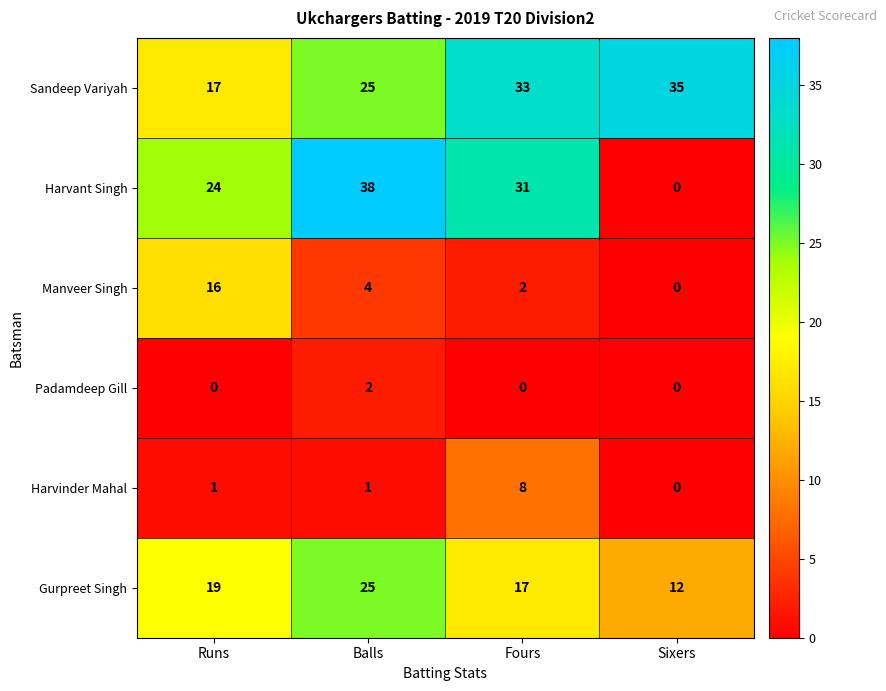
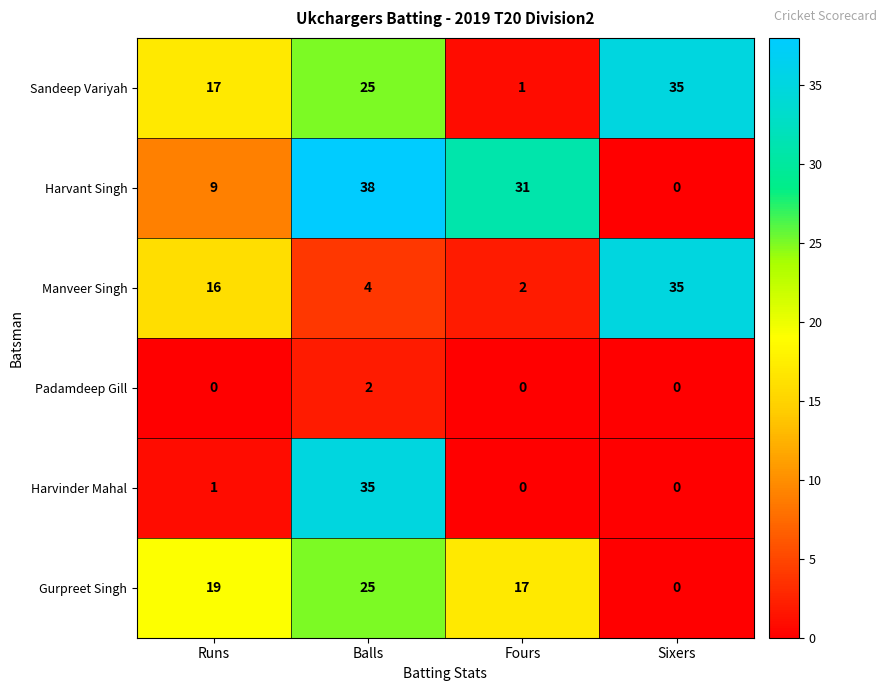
Sandeep Variyah, Fours: 33 -> 1
Harvant Singh, Runs: 24 -> 9
Manveer Singh, Sixers: 0 -> 35
Harvinder Mahal, Balls: 1 -> 35
Harvinder Mahal, Fours: 8 -> 0
Gurpreet Singh, Sixers: 12 -> 0
